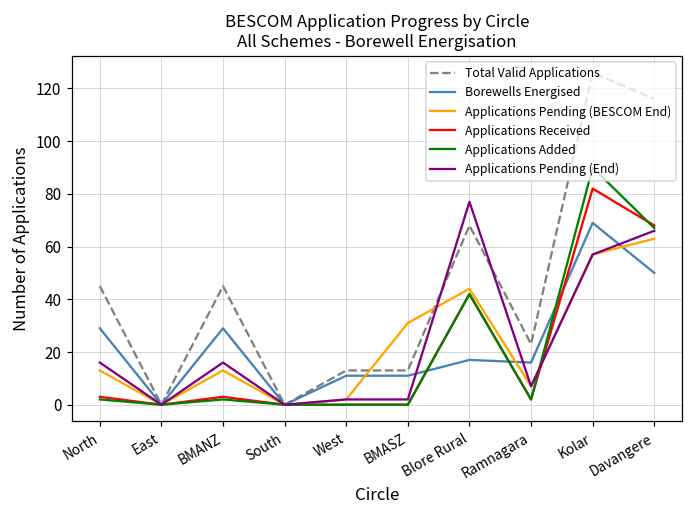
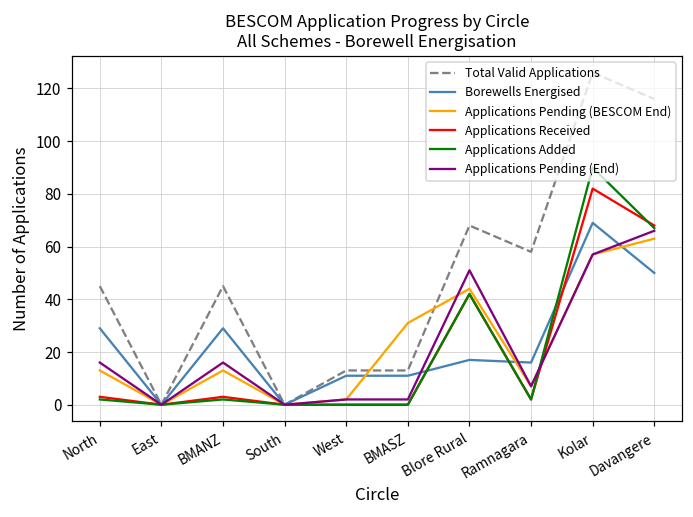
Applications Pending (End), Blore Rural: 77 -> 51
Total Valid Applications, Ramnagara: 23 -> 58
